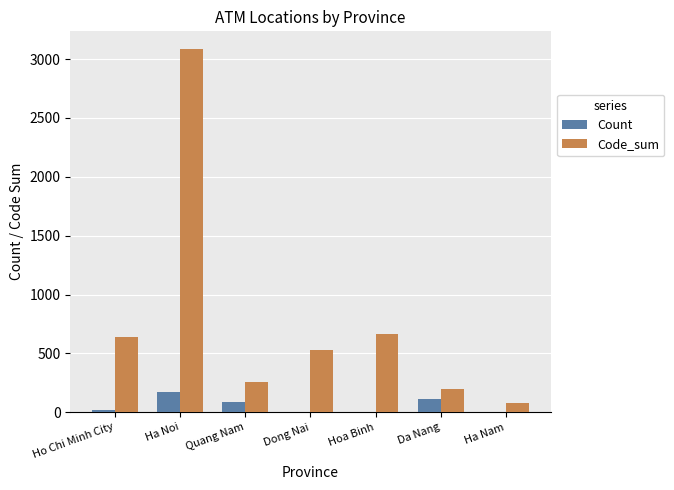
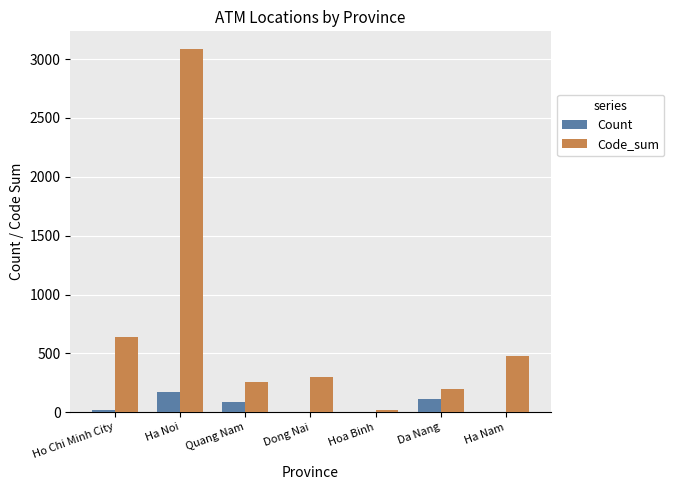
Code_sum, Dong Nai: 530 -> 300
Code_sum, Hoa Binh: 670 -> 20
Code_sum, Ha Nam: 80 -> 480
